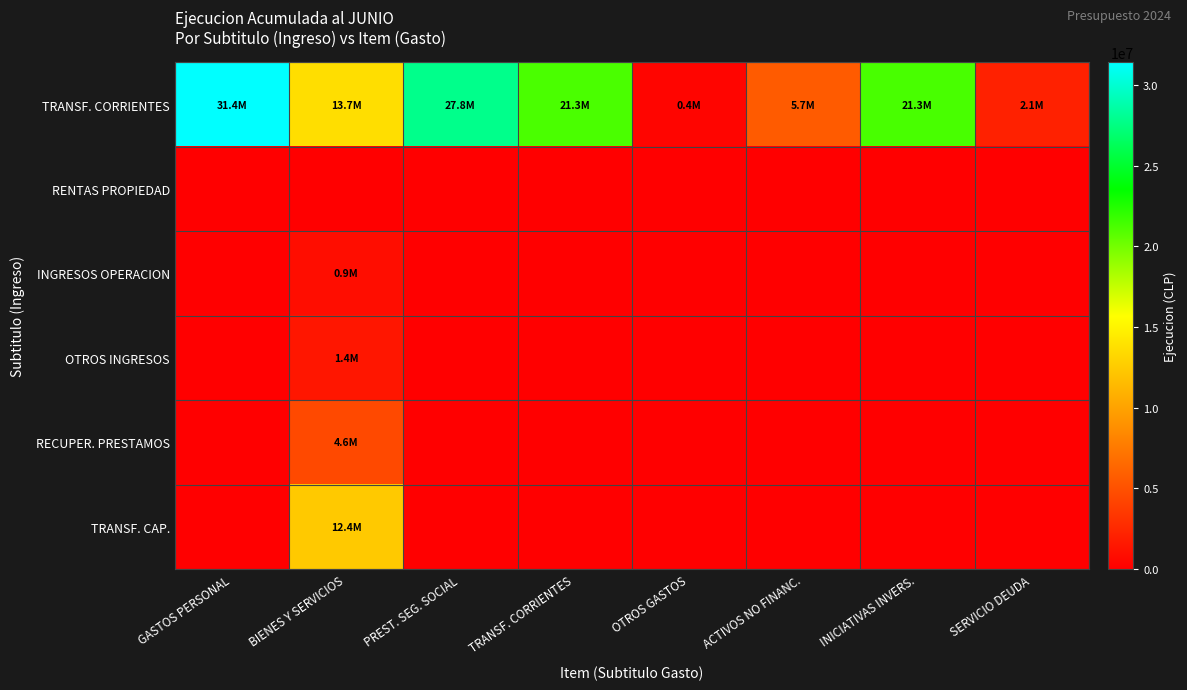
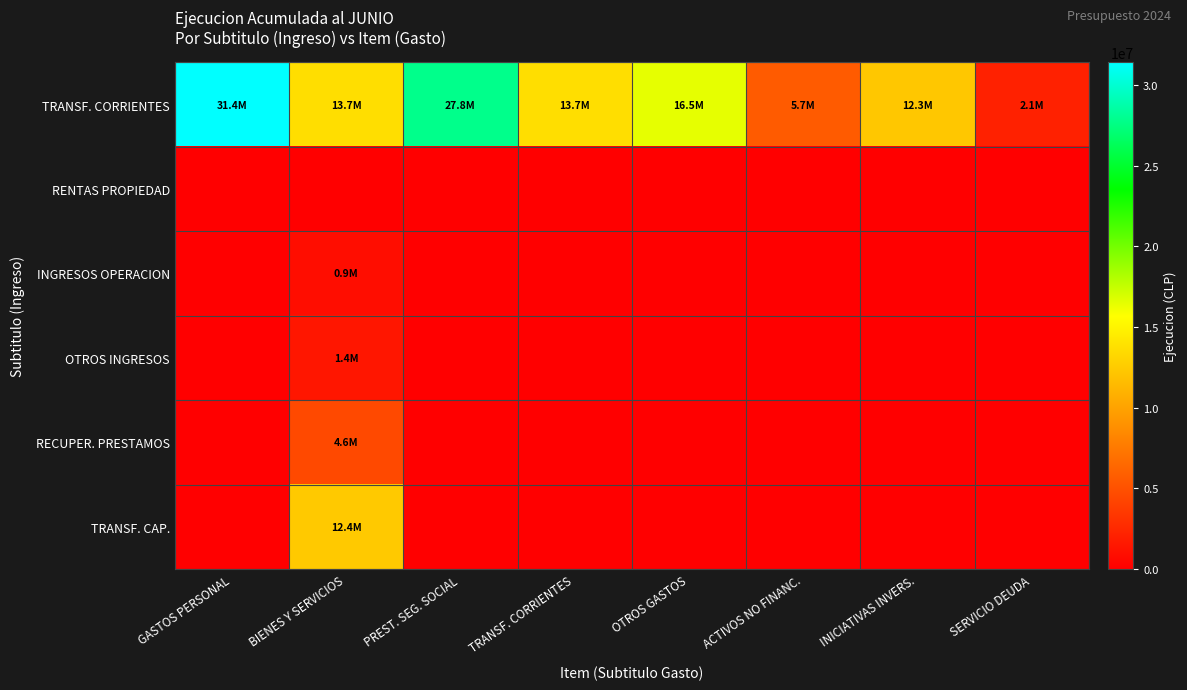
TRANSF. CORRIENTES, TRANSF. CORRIENTES: 21.3M -> 13.7M
TRANSF. CORRIENTES, OTROS GASTOS: 0.4M -> 16.5M
TRANSF. CORRIENTES, INICIATIVAS INVERS.: 21.3M -> 12.3M
